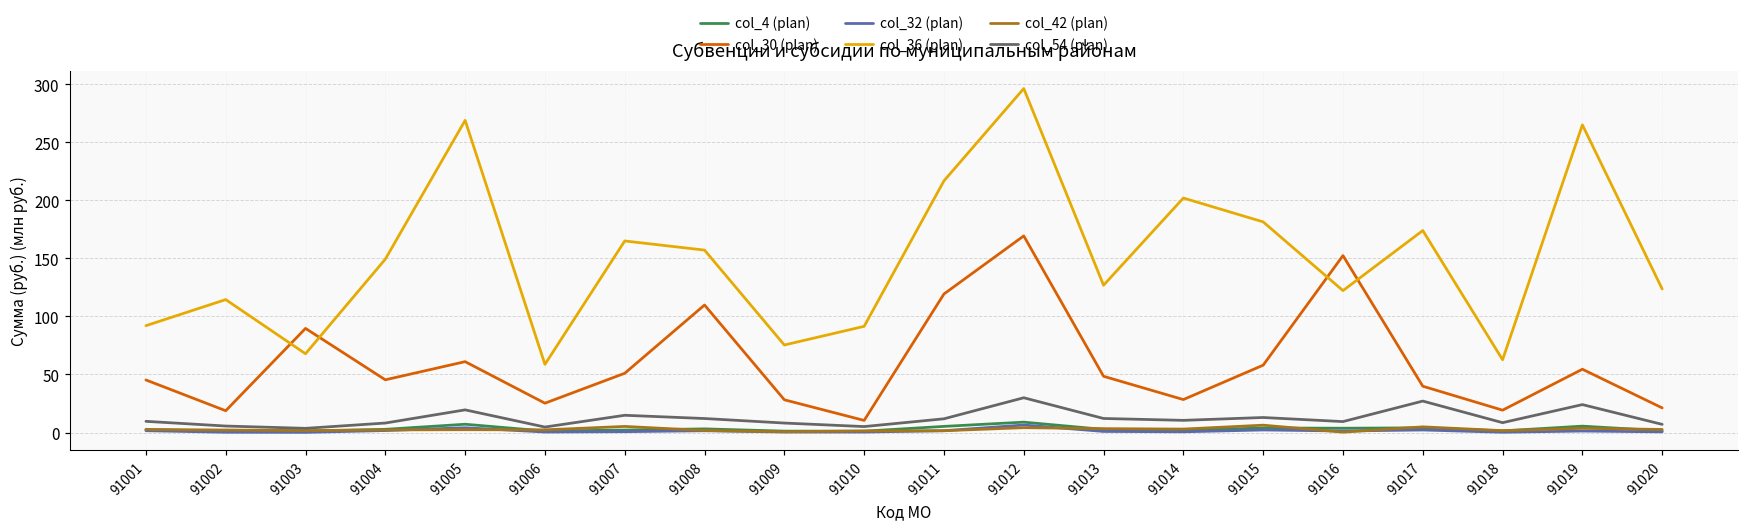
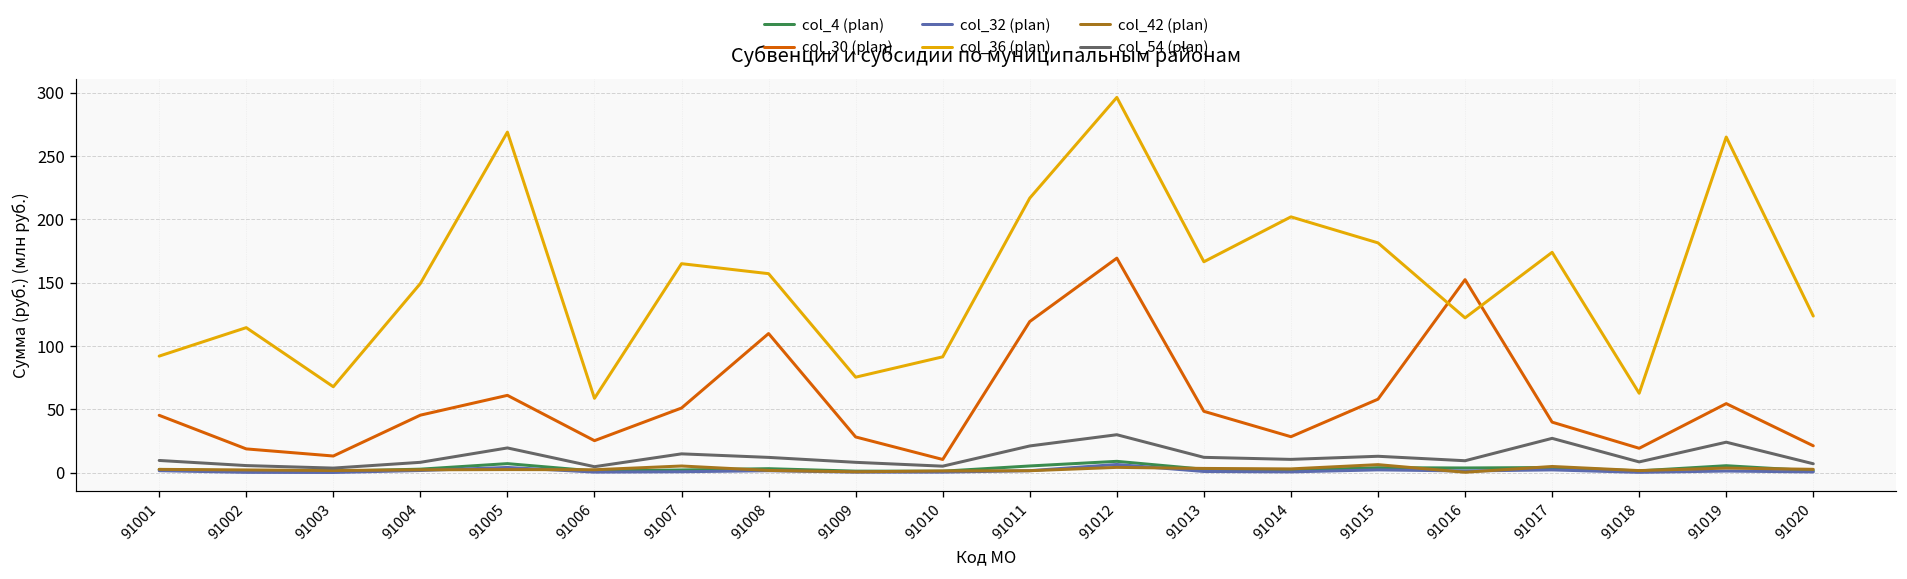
col_30 (plan), 91003: 90 -> 13
col_54 (plan), 91011: 12 -> 21
col_36 (plan), 91013: 127 -> 167
